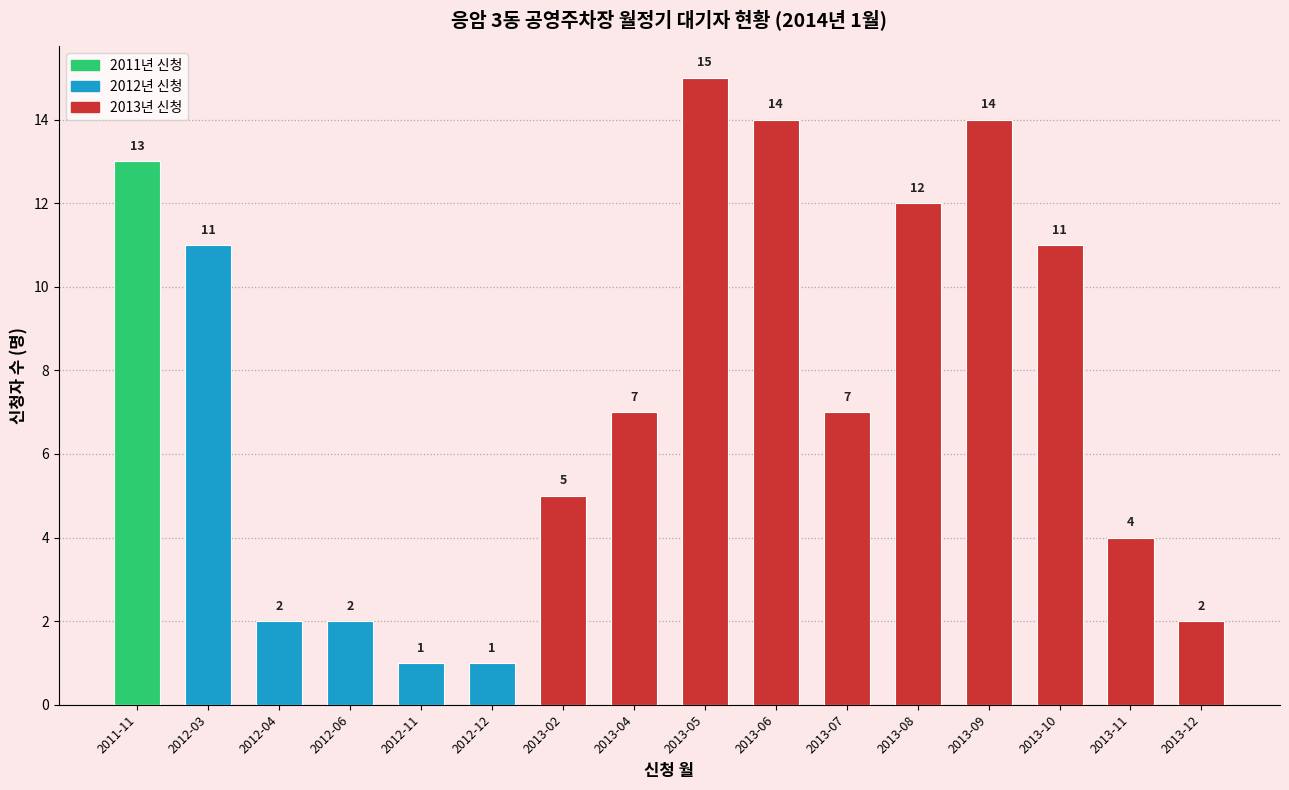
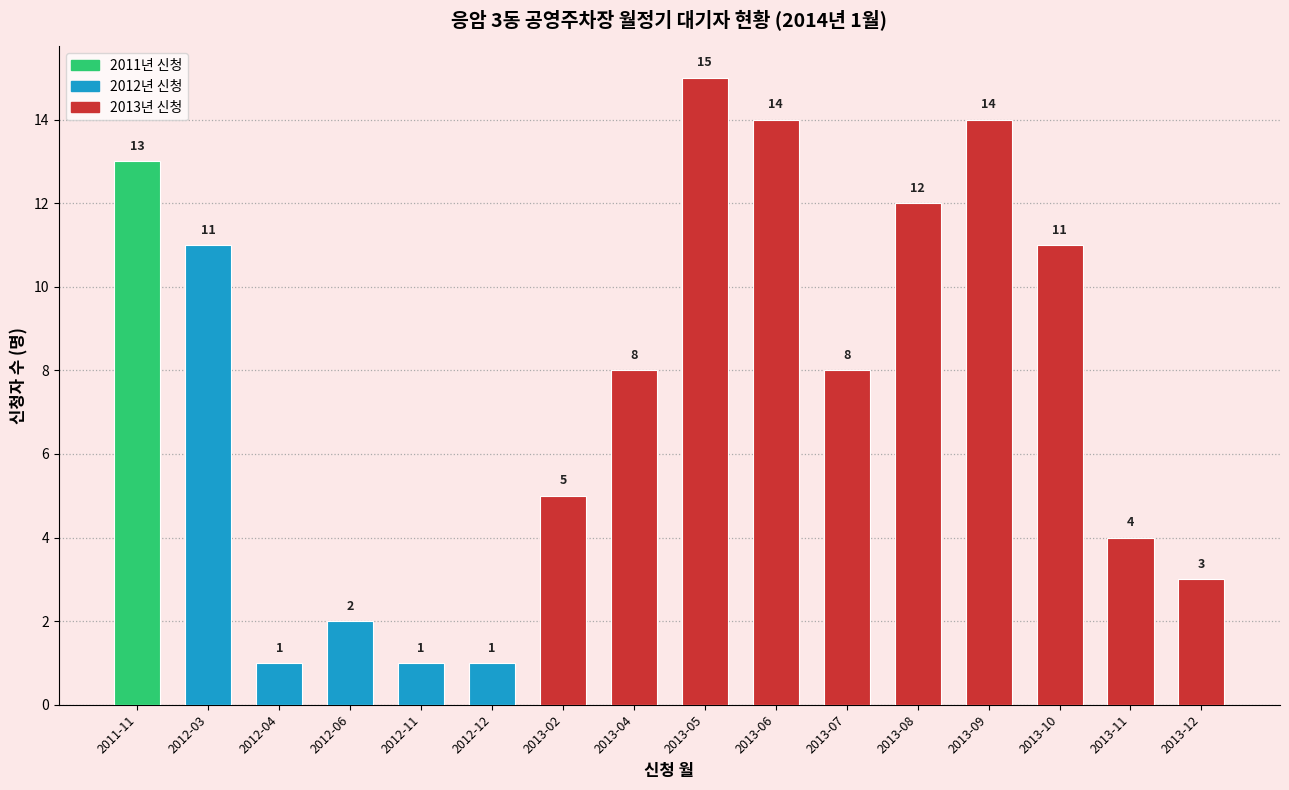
2012-04: 2 -> 1
2013-04: 7 -> 8
2013-07: 7 -> 8
2013-12: 2 -> 3
